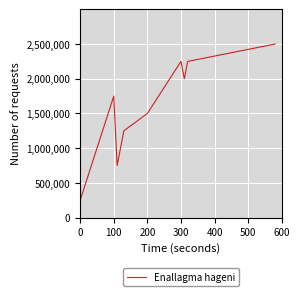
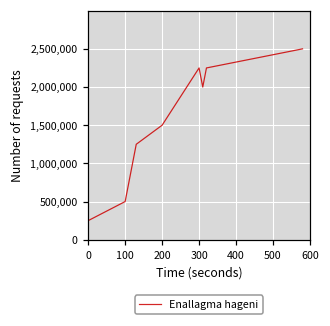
100: 1,800,000 -> 500,000
